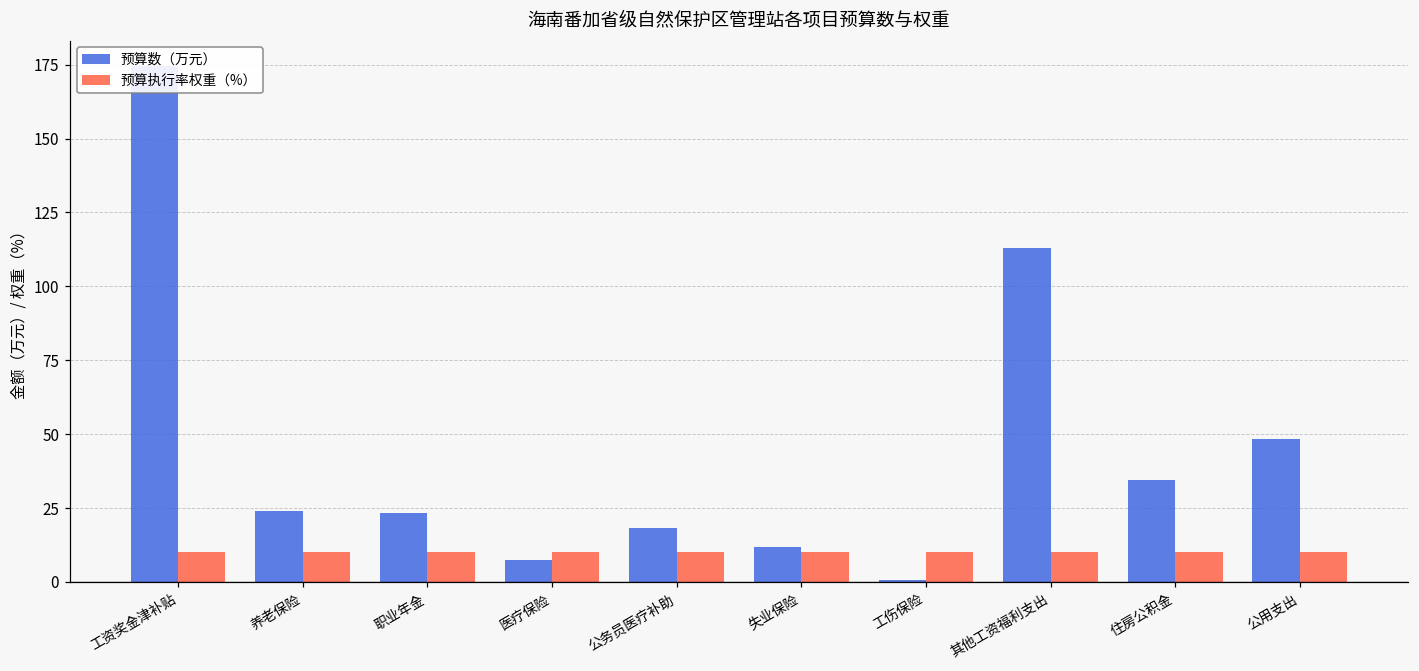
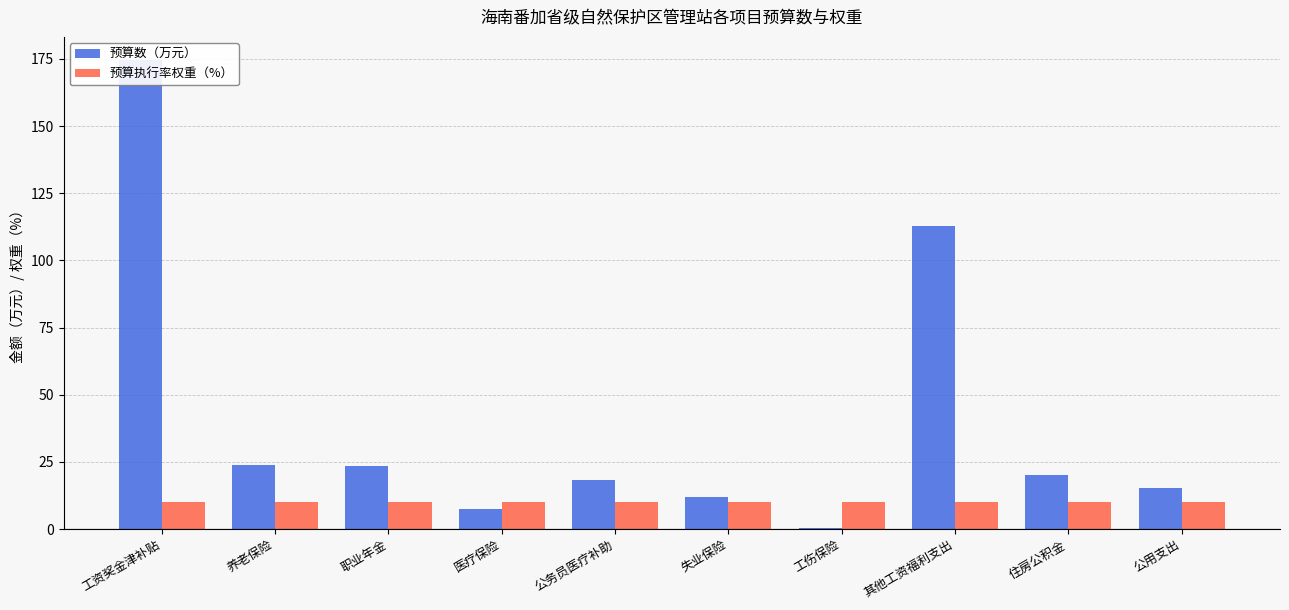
预算数（万元）, 住房公积金: 34 -> 20
预算数（万元）, 公用支出: 48 -> 15
